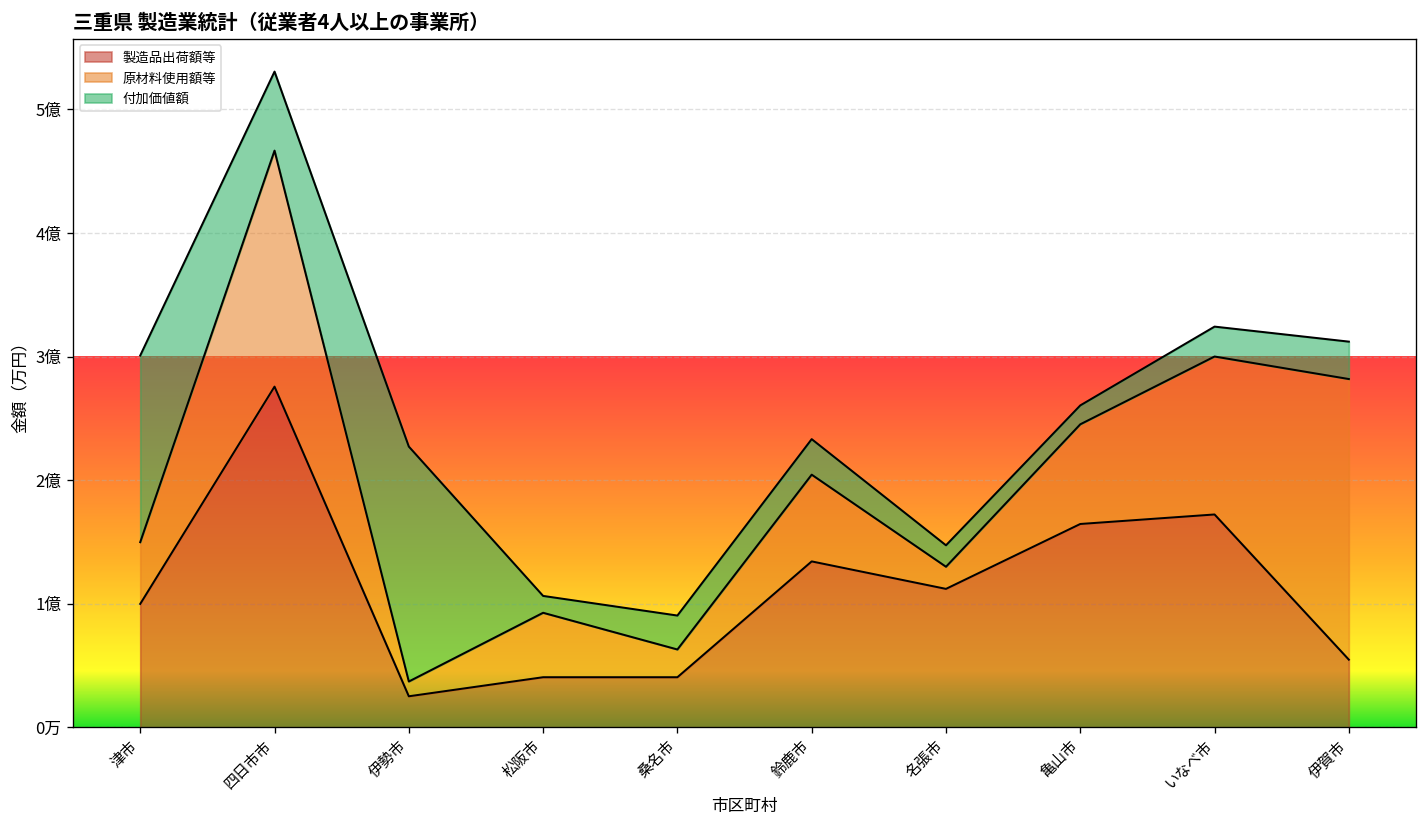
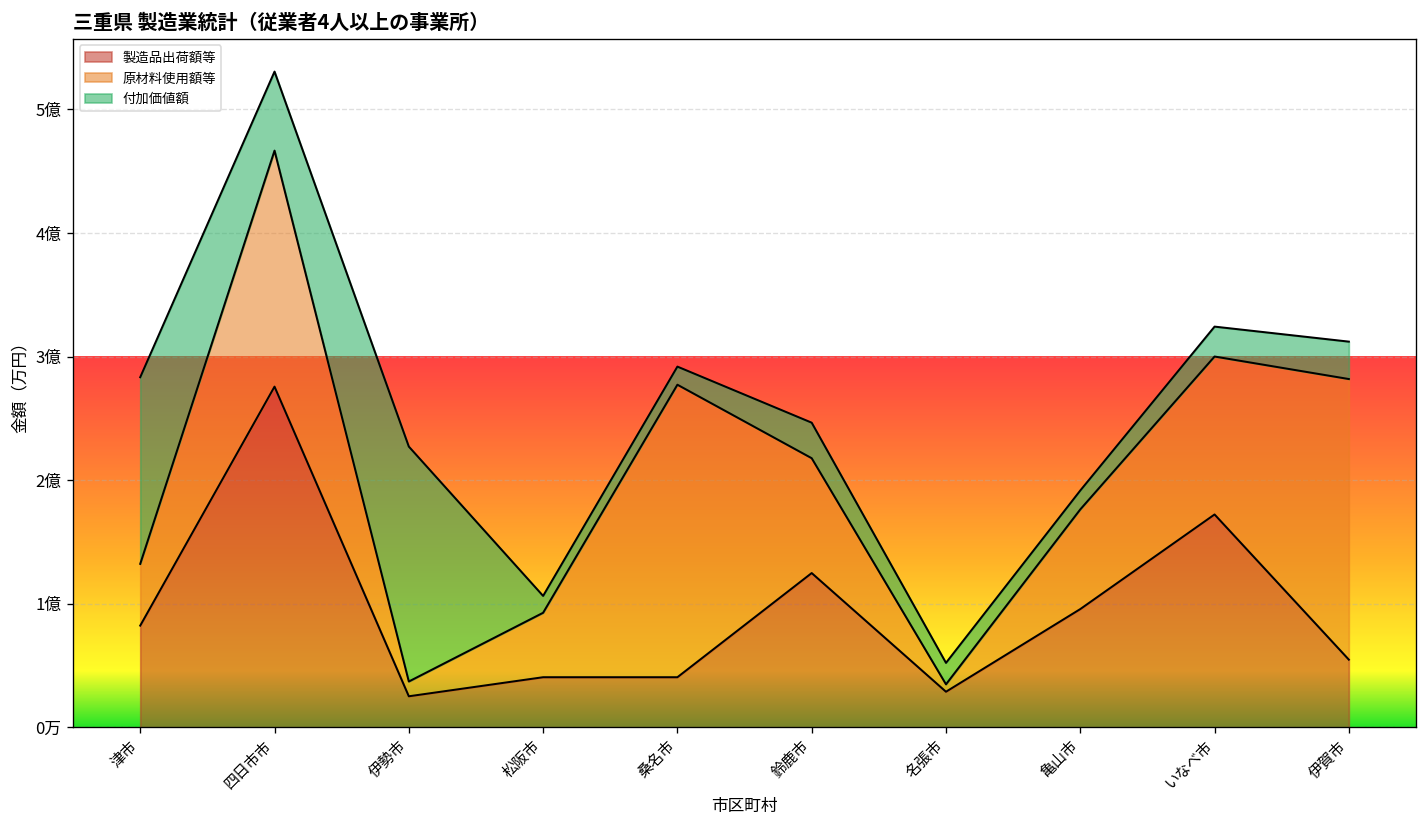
製造品出荷額等, 津市: 1.00億 -> 0.82億
原材料使用額等, 桑名市: 0.22億 -> 2.37億
付加価値額, 桑名市: 0.27億 -> 0.15億
製造品出荷額等, 鈴鹿市: 1.34億 -> 1.25億
原材料使用額等, 鈴鹿市: 0.70億 -> 0.93億
製造品出荷額等, 名張市: 1.12億 -> 0.29億
原材料使用額等, 名張市: 0.18億 -> 0.06億
製造品出荷額等, 亀山市: 1.65億 -> 0.96億
